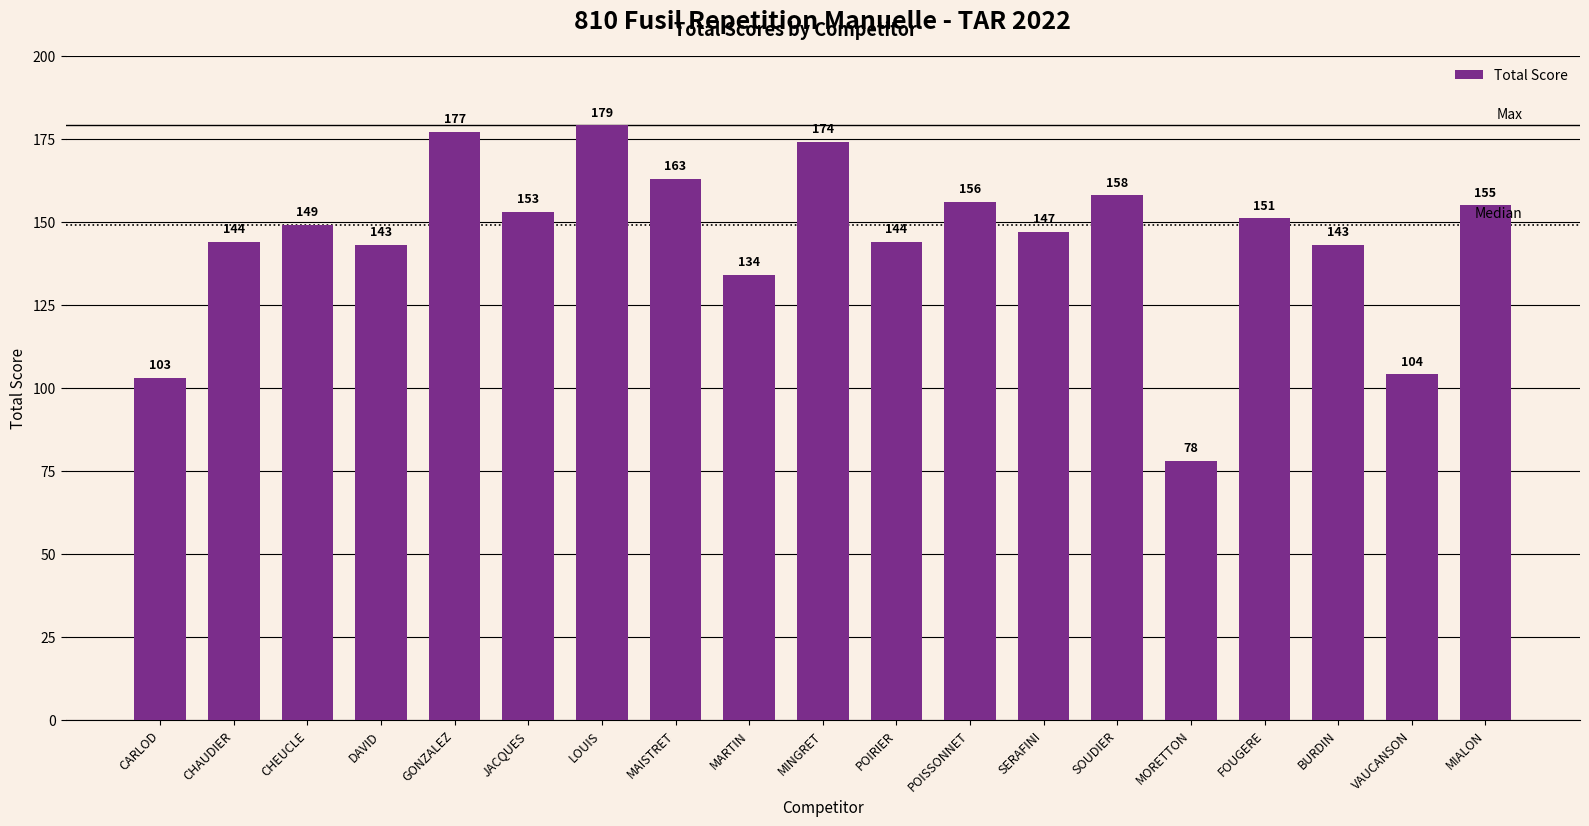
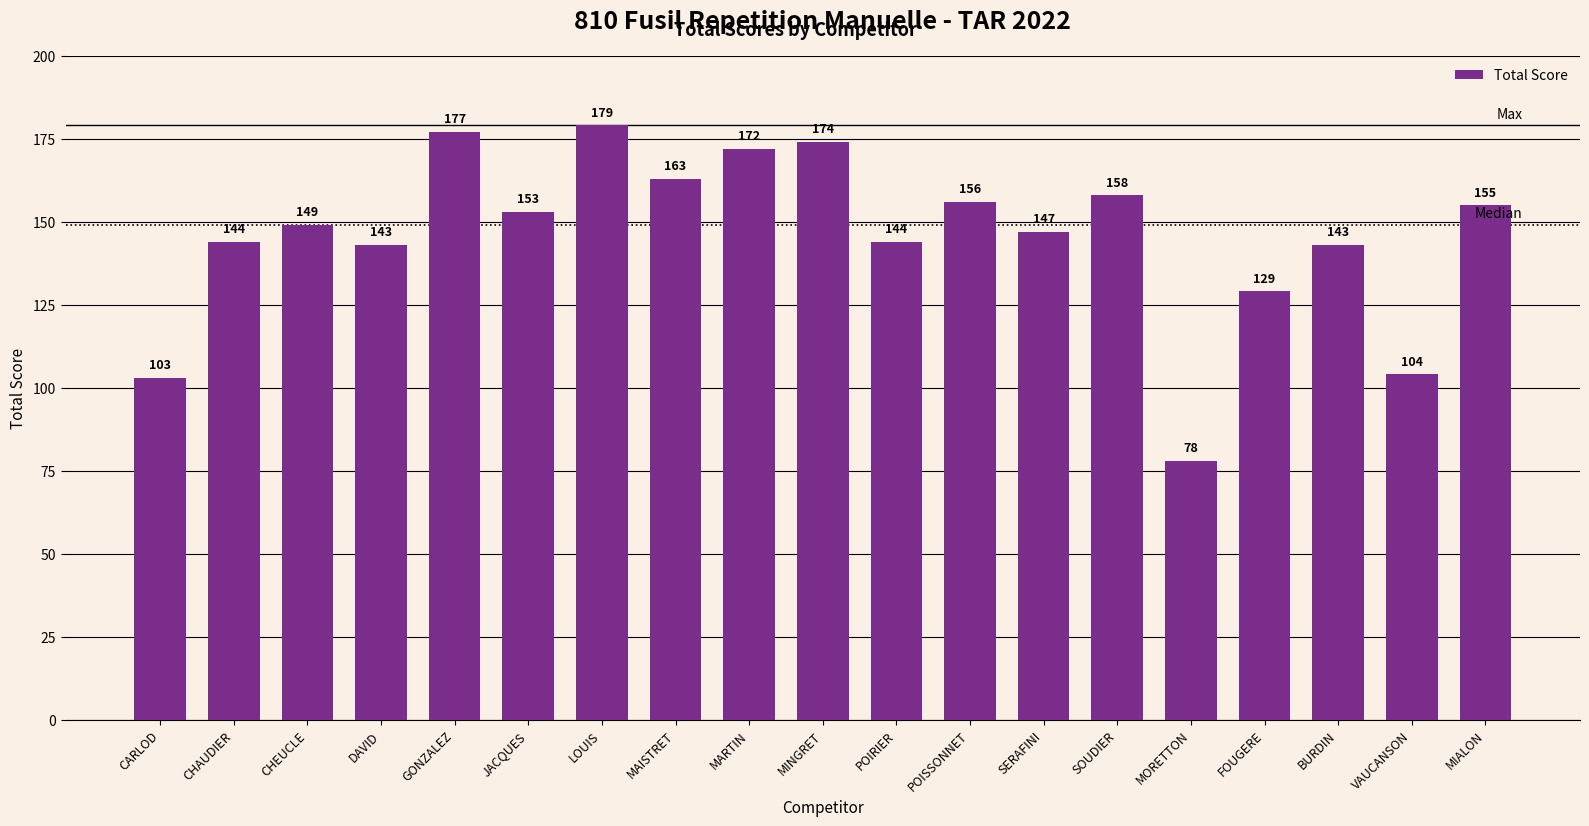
MARTIN: 134 -> 172
FOUGERE: 151 -> 129
